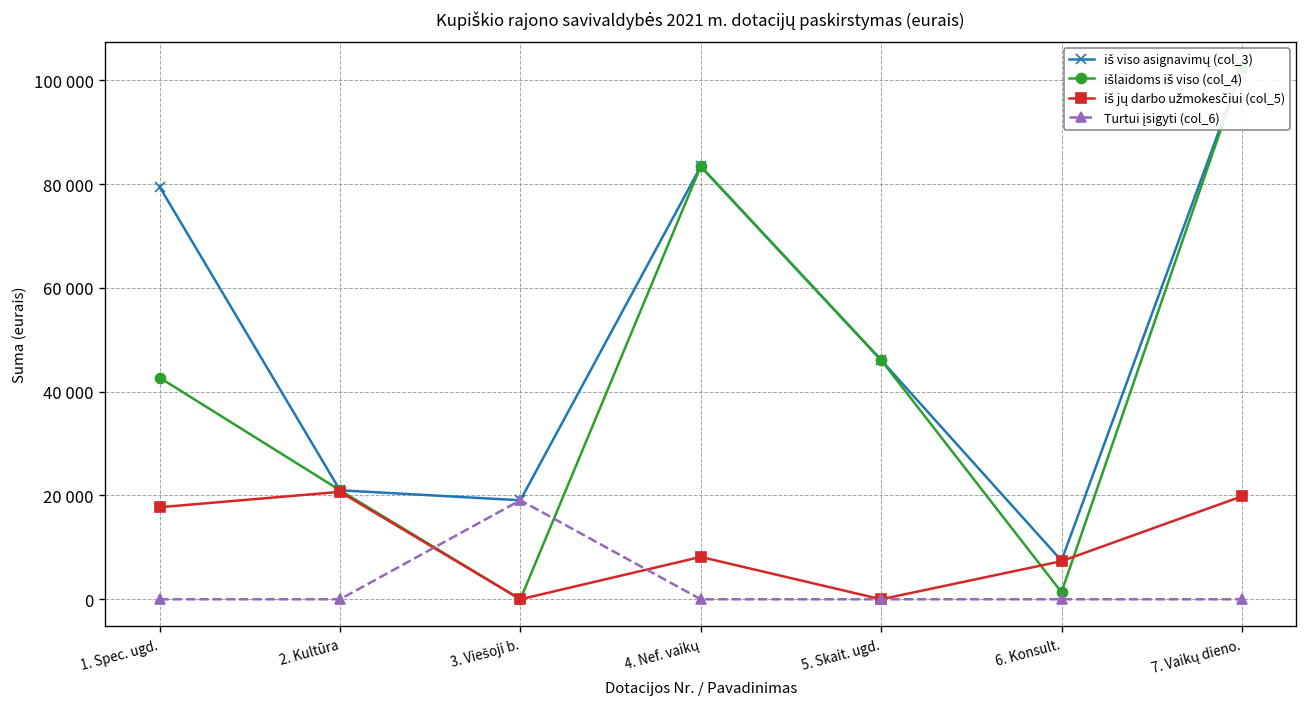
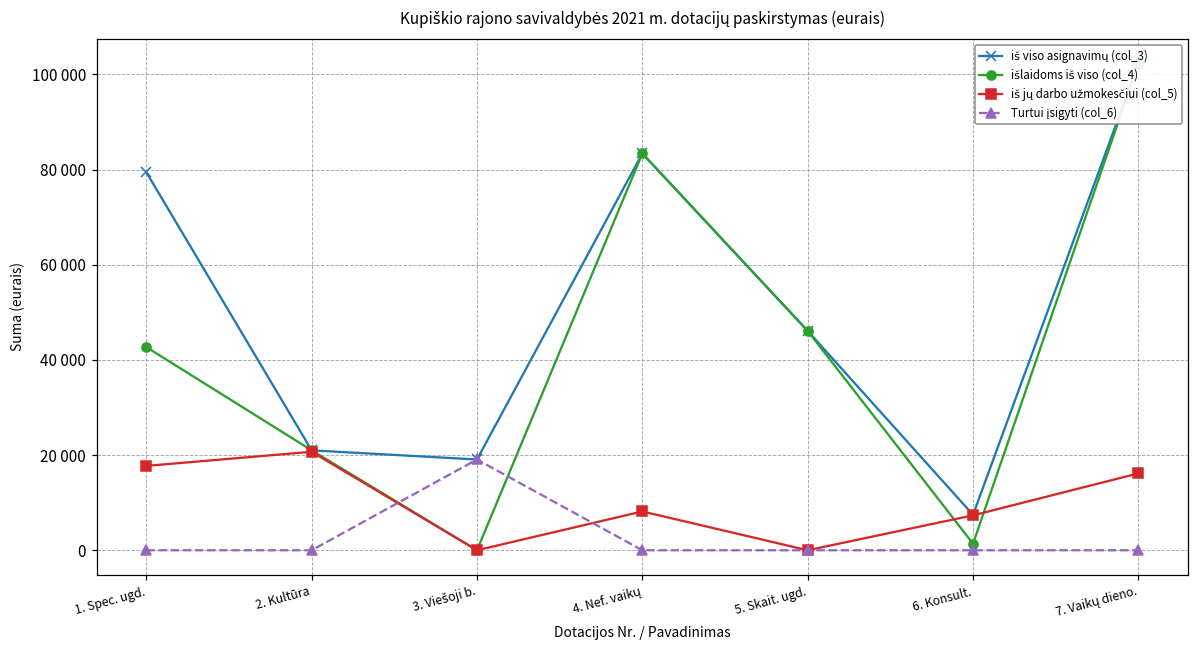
iš jų darbo užmokesčiui (col_5), 7. Vaikų dieno.: 20000 -> 16000
